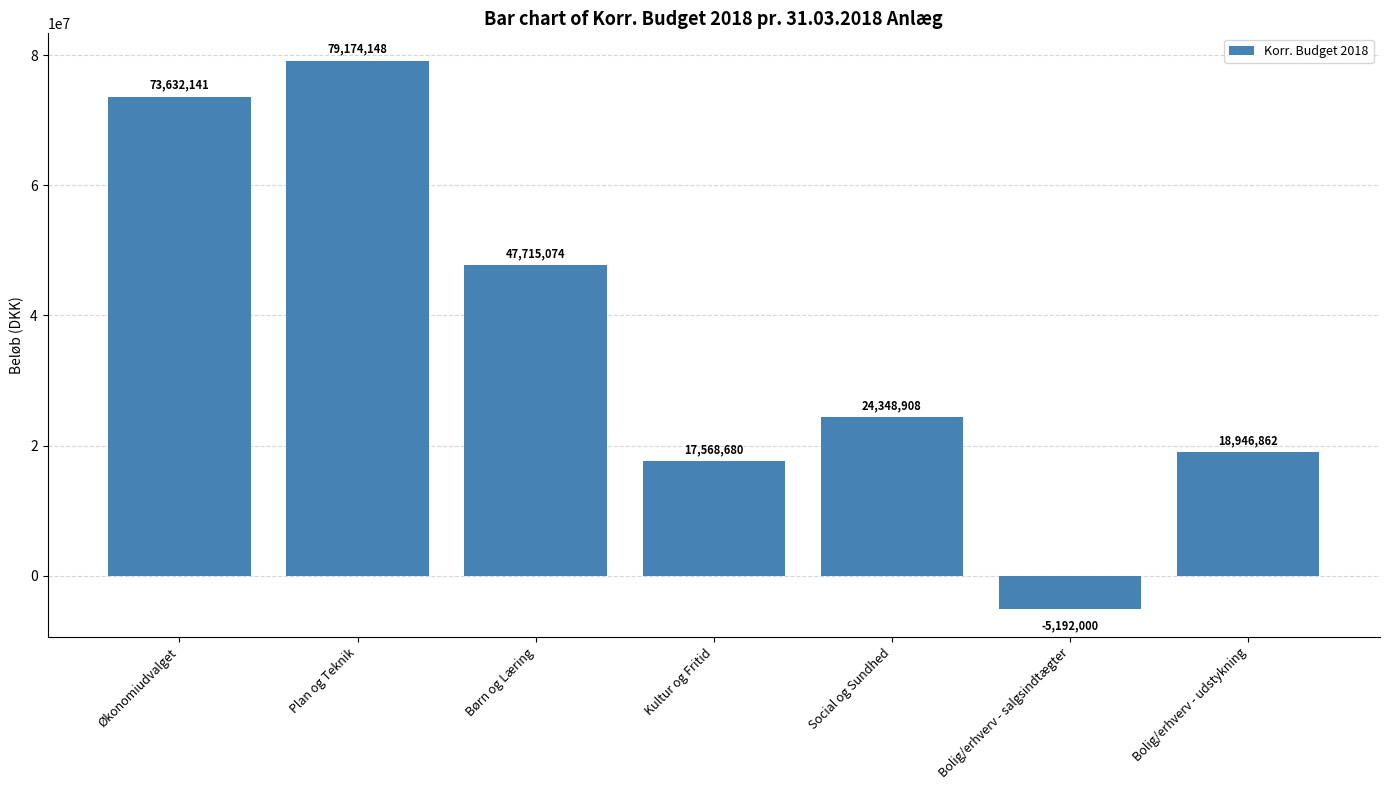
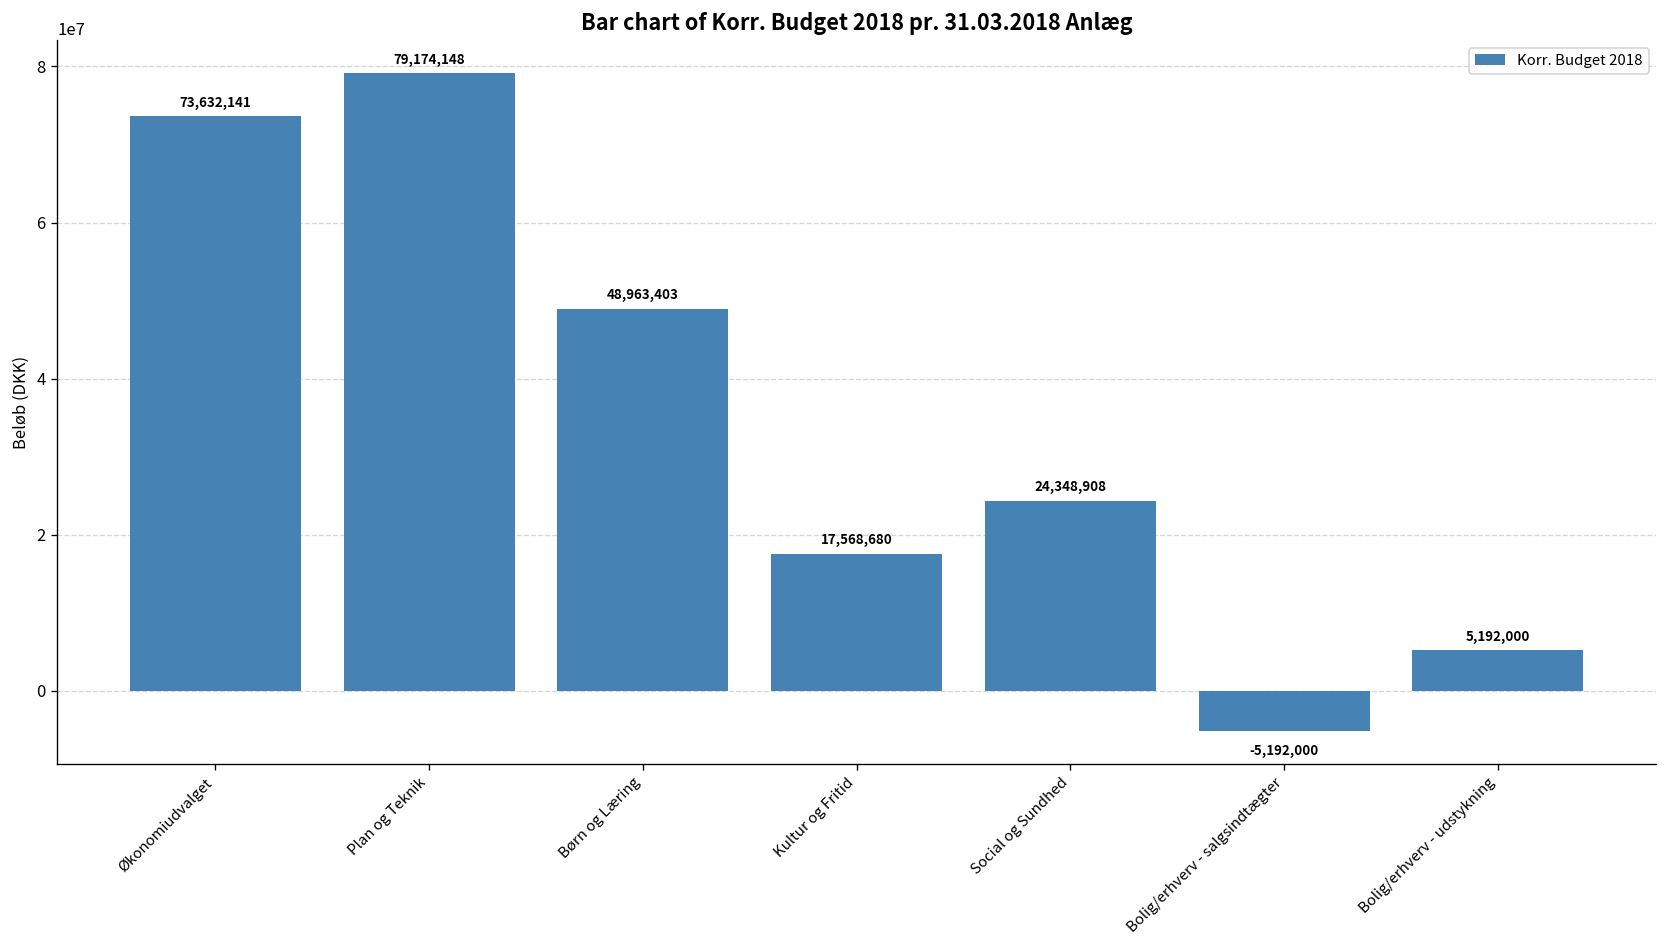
Børn og Læring: 47,715,074 -> 48,963,403
Bolig/erhverv - udstykning: 18,946,862 -> 5,192,000
